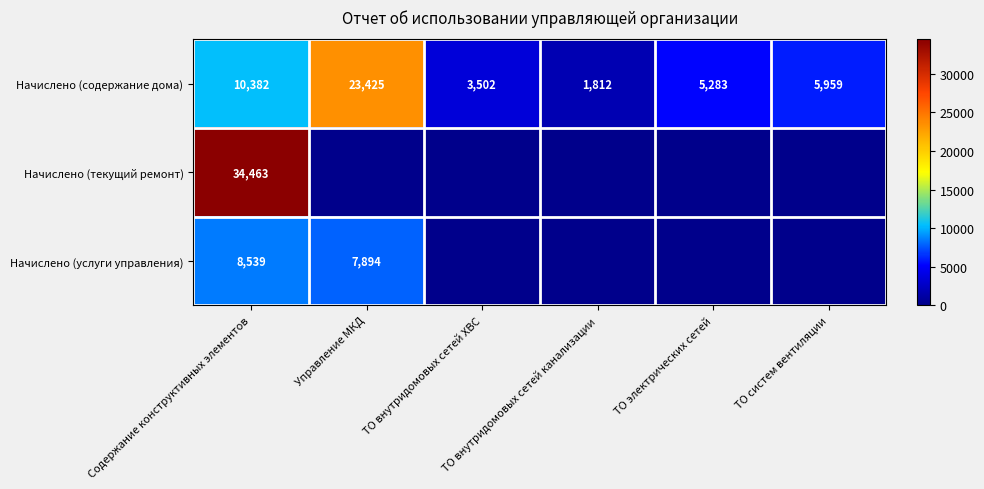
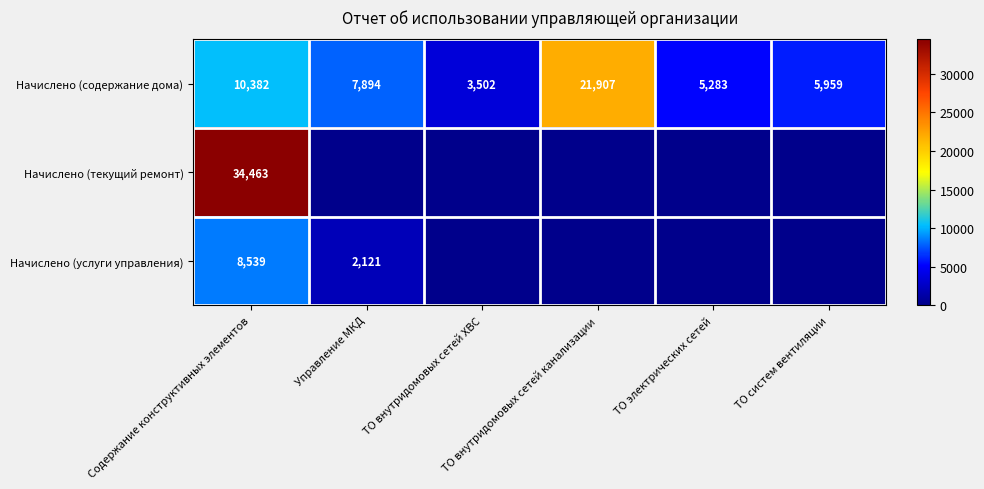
Начислено (содержание дома), Управление МКД: 23,425 -> 7,894
Начислено (содержание дома), ТО внутридомовых сетей канализации: 1,812 -> 21,907
Начислено (услуги управления), Управление МКД: 7,894 -> 2,121
